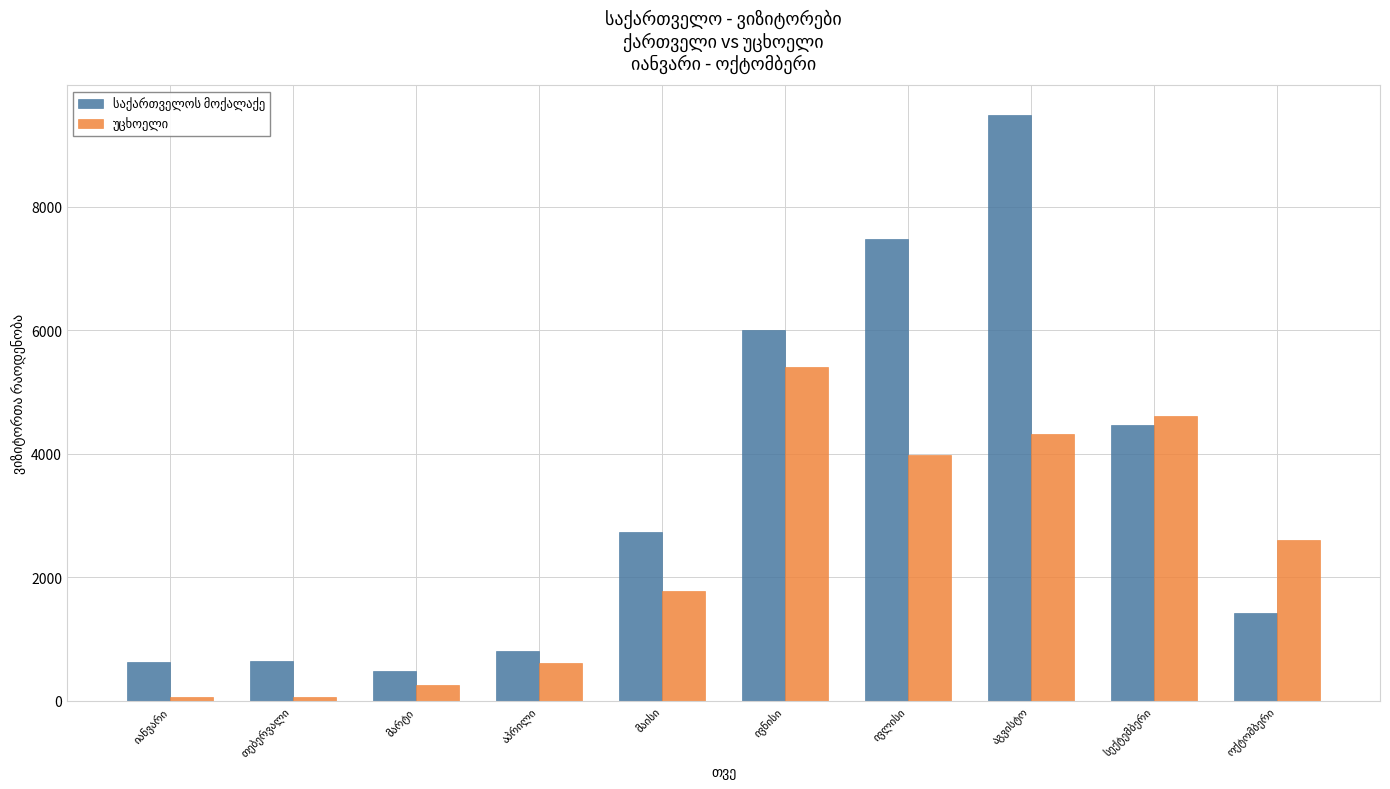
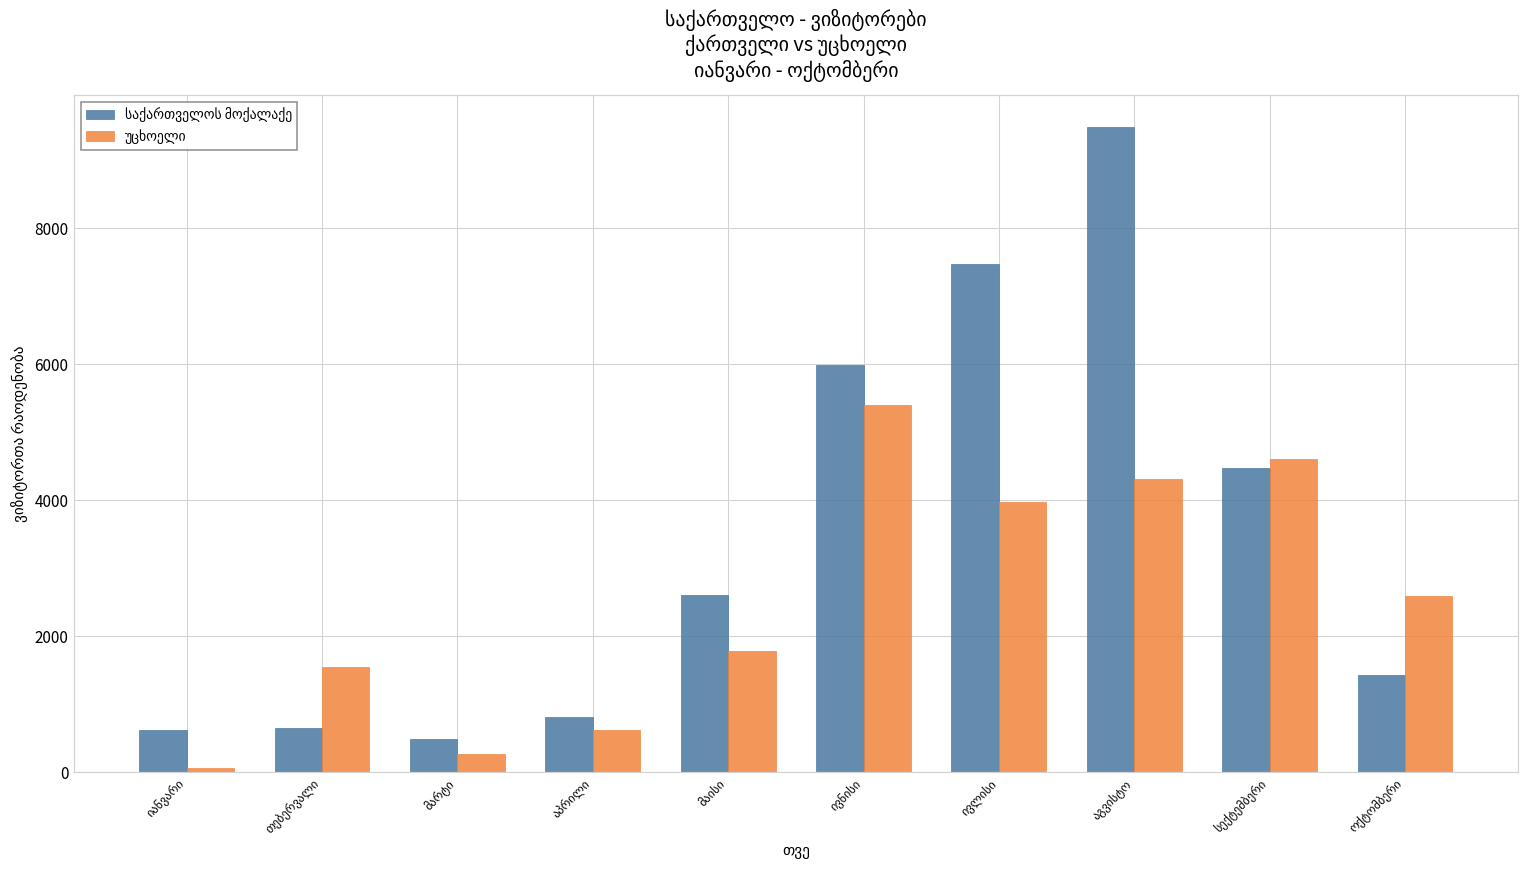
უცხოელი, თებერვალი: 100 -> 1500
საქართველოს მოქალაქე, მაისი: 2700 -> 2600
